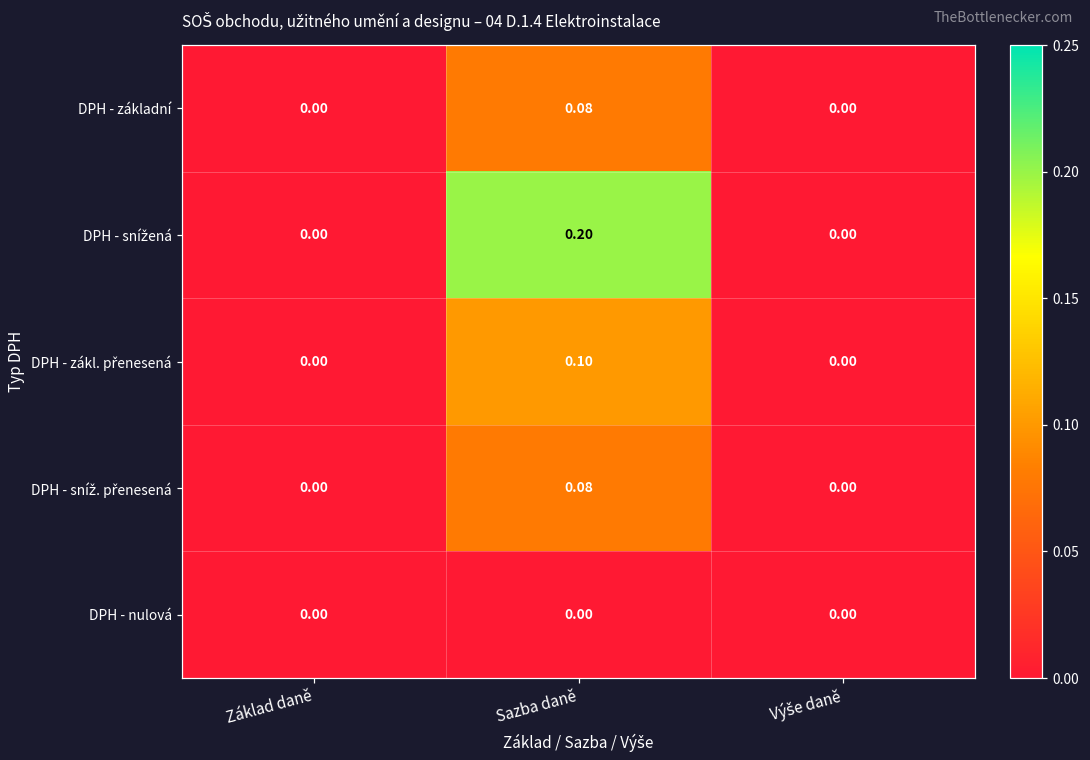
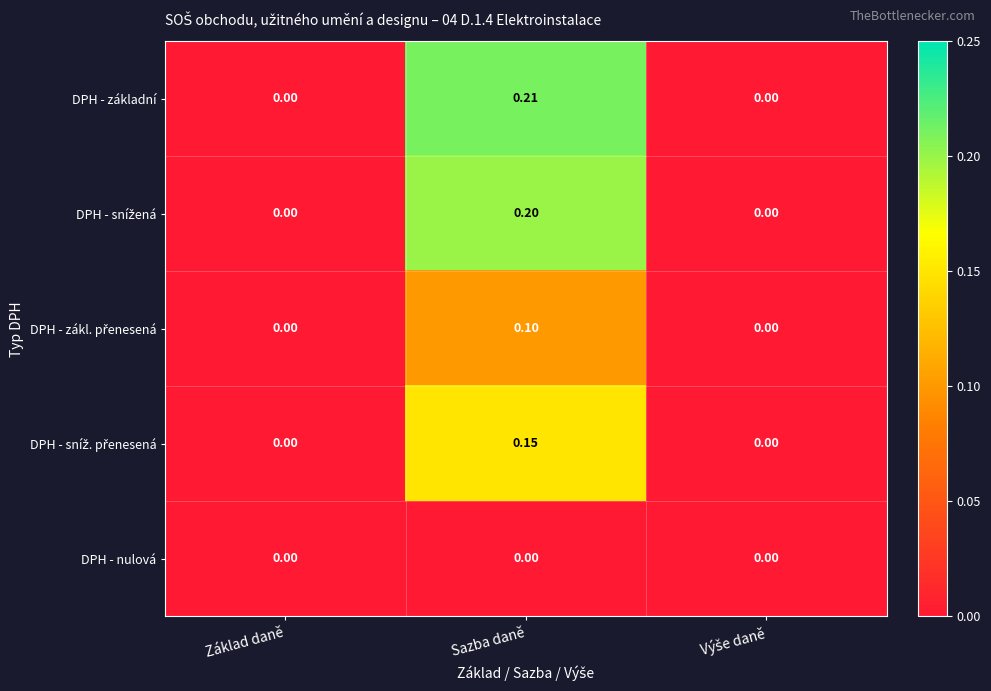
DPH - základní, Sazba daně: 0.08 -> 0.21
DPH - sníž. přenesená, Sazba daně: 0.08 -> 0.15
